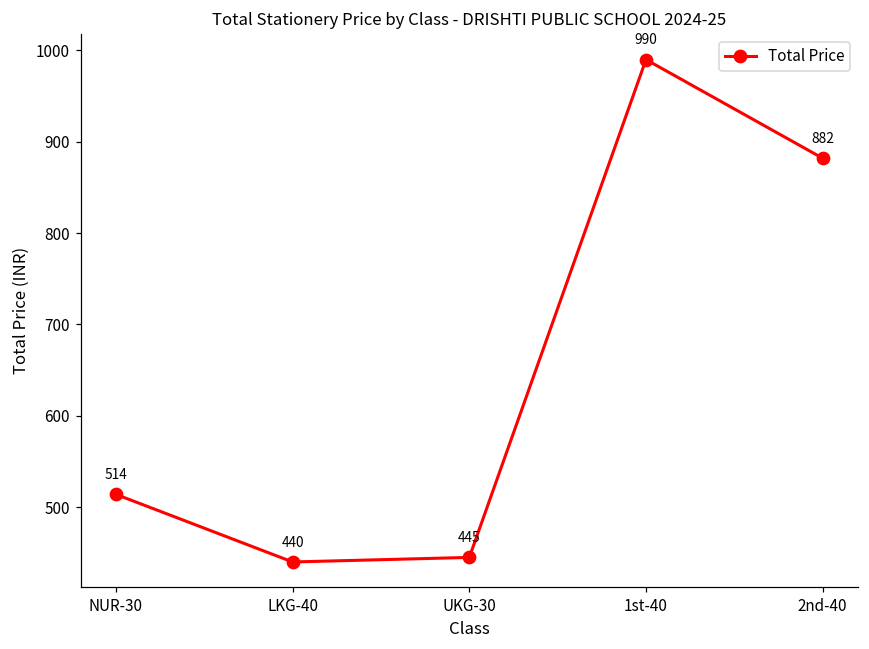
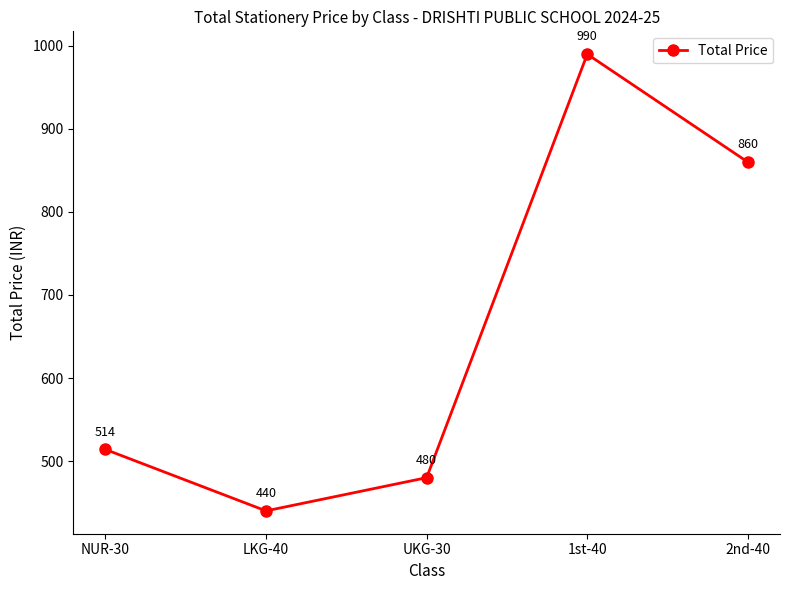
UKG-30: 445 -> 480
2nd-40: 882 -> 860
